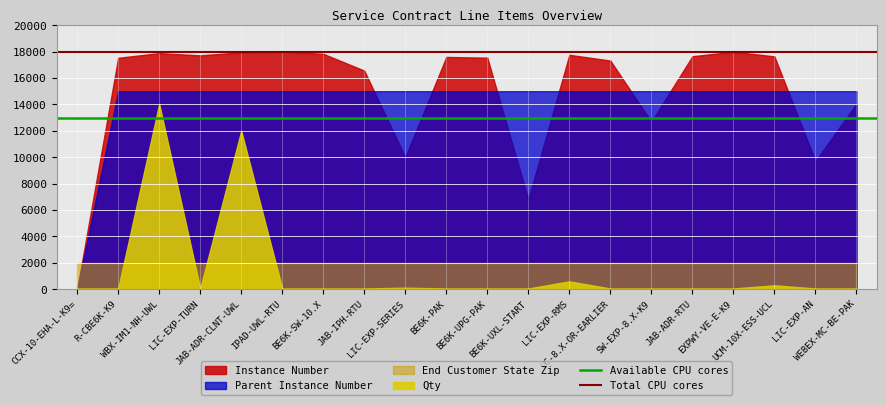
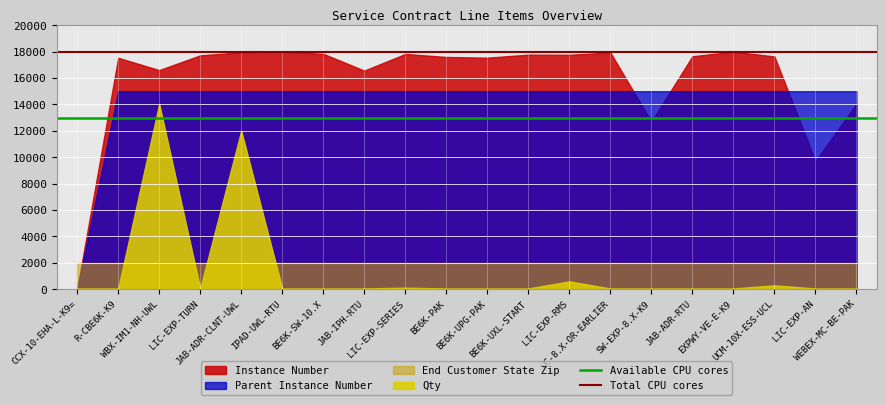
Instance Number, WBX-IM1-NH-UWL: 17900 -> 16600
Instance Number, LIC-EXP-SERIES: 10000 -> 17800
Instance Number, BE6K-UXL-START: 6800 -> 17800
Instance Number, UC-8.X-OR-EARLIER: 17300 -> 17900
